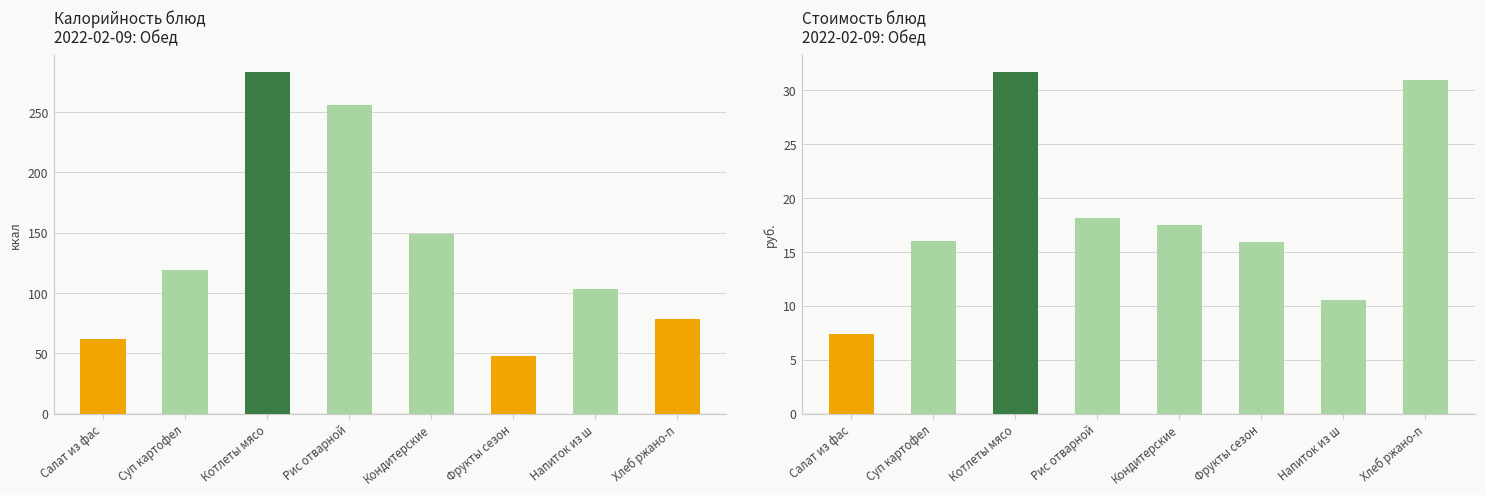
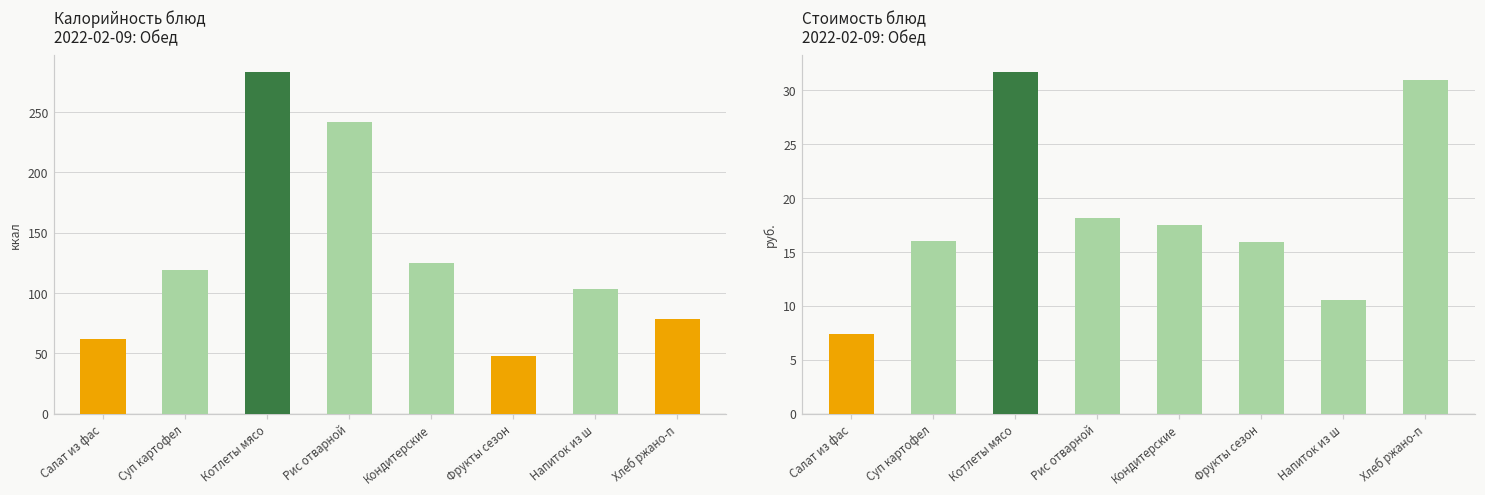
Калорийность блюд 2022-02-09: Обед, Рис отварной: 256 -> 242
Калорийность блюд 2022-02-09: Обед, Кондитерские: 149 -> 125
